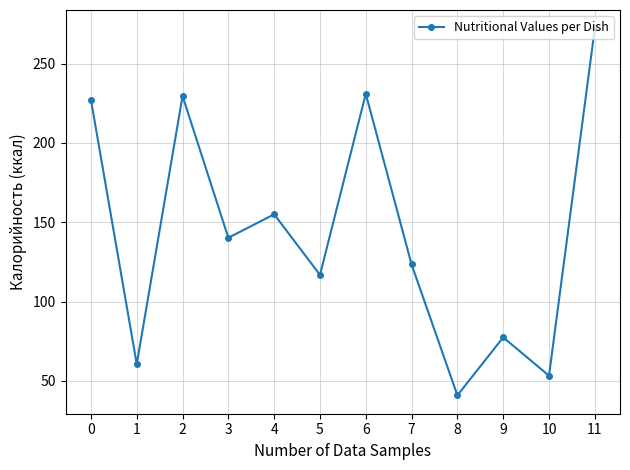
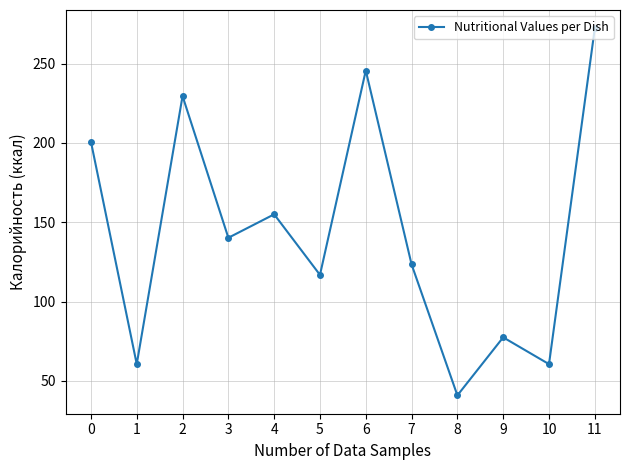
0: 227 -> 201
6: 231 -> 246
10: 53 -> 61
